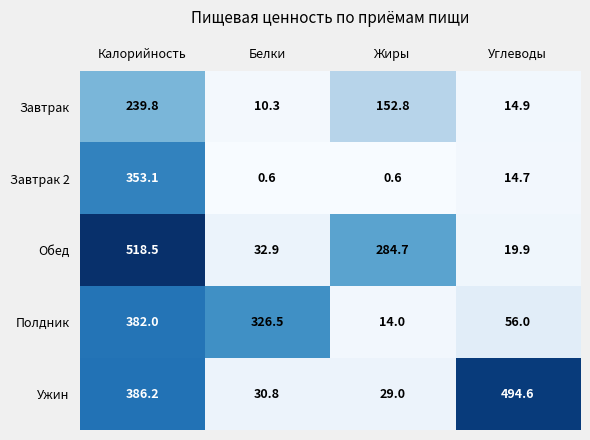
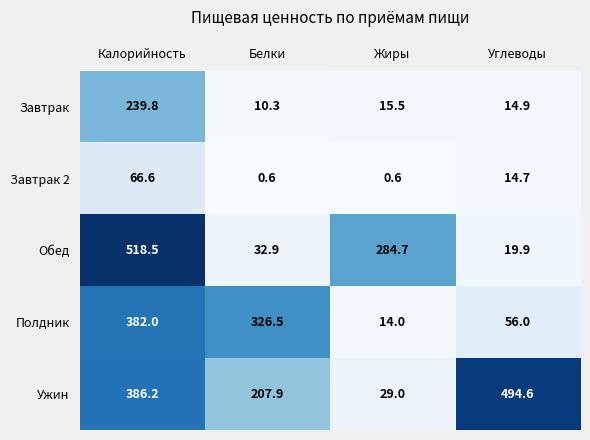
Завтрак, Жиры: 152.8 -> 15.5
Завтрак 2, Калорийность: 353.1 -> 66.6
Ужин, Белки: 30.8 -> 207.9
